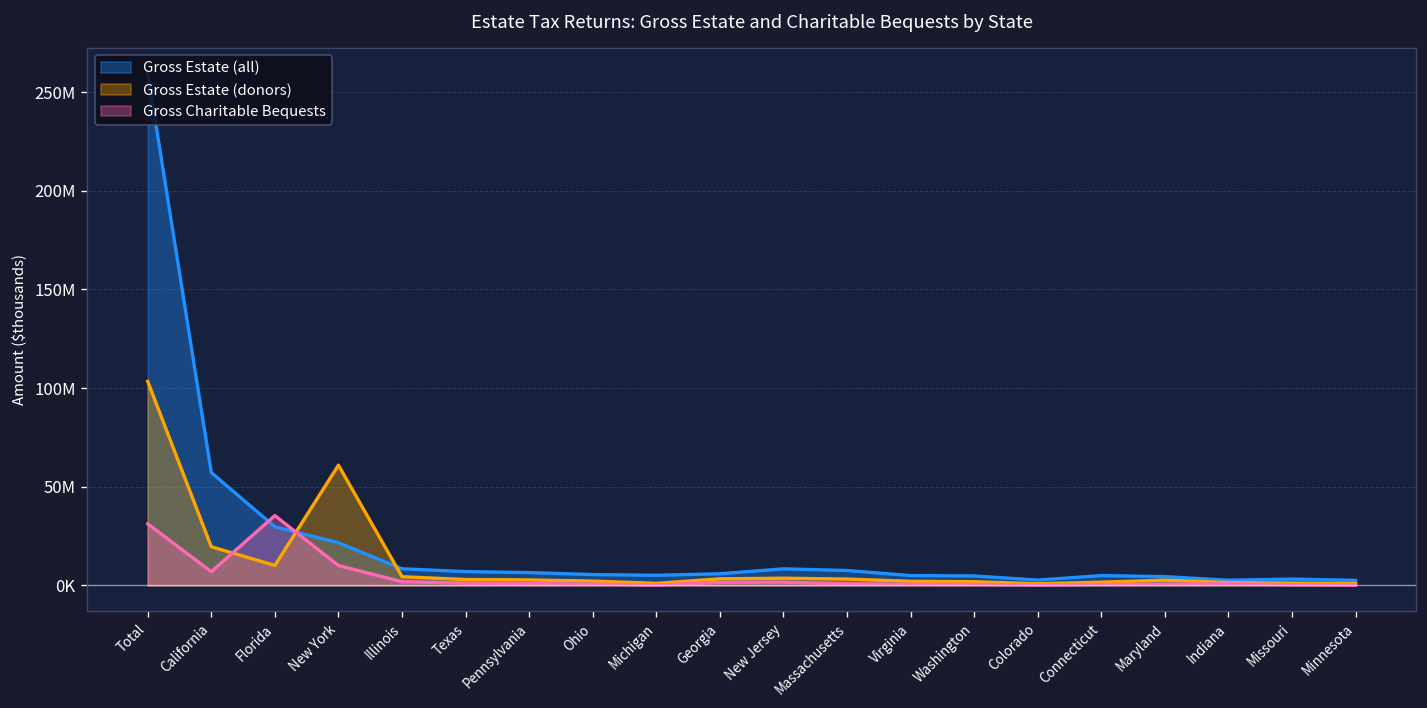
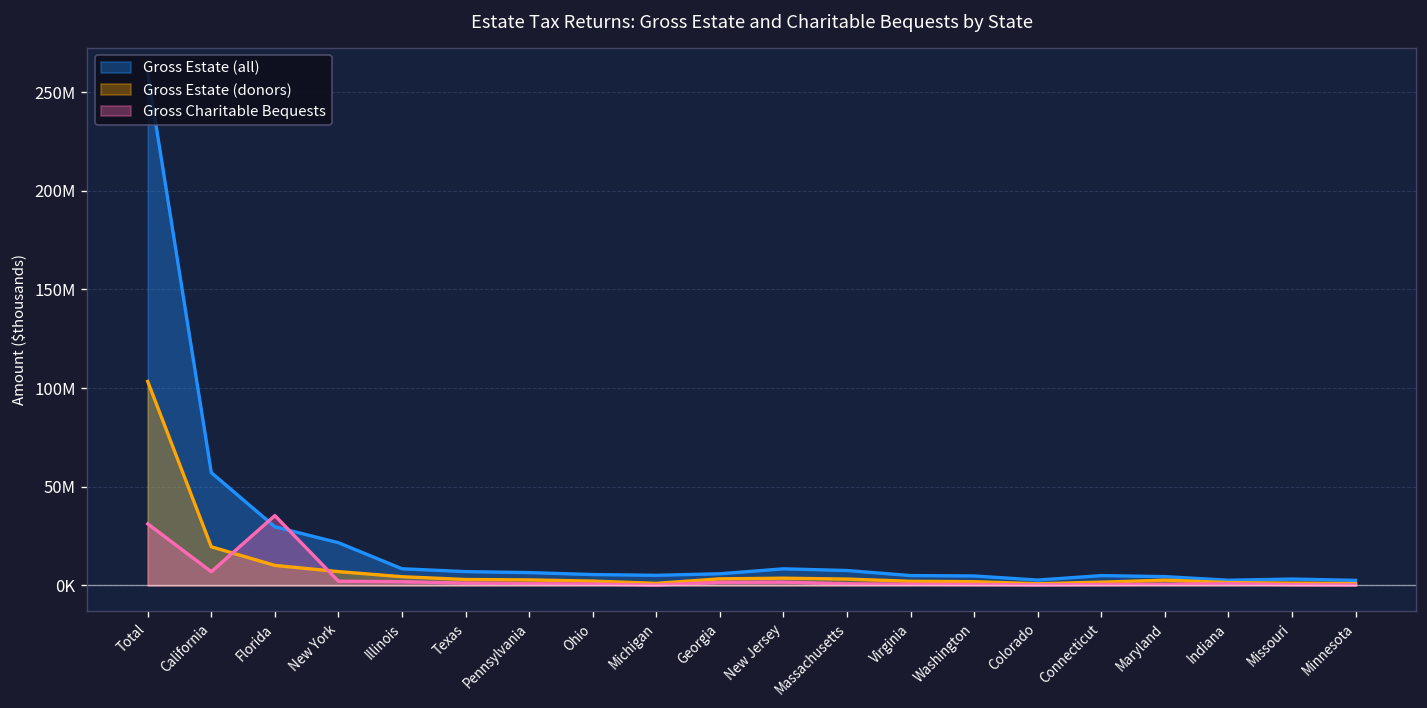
Gross Estate (donors), New York: 61000000 -> 7000000
Gross Charitable Bequests, New York: 10000000 -> 2000000
